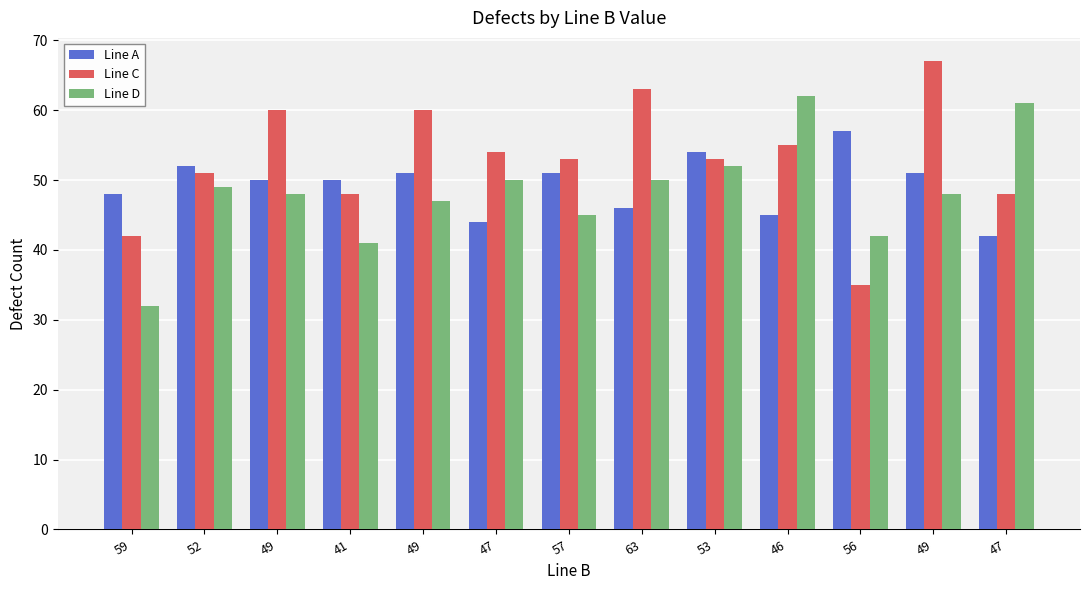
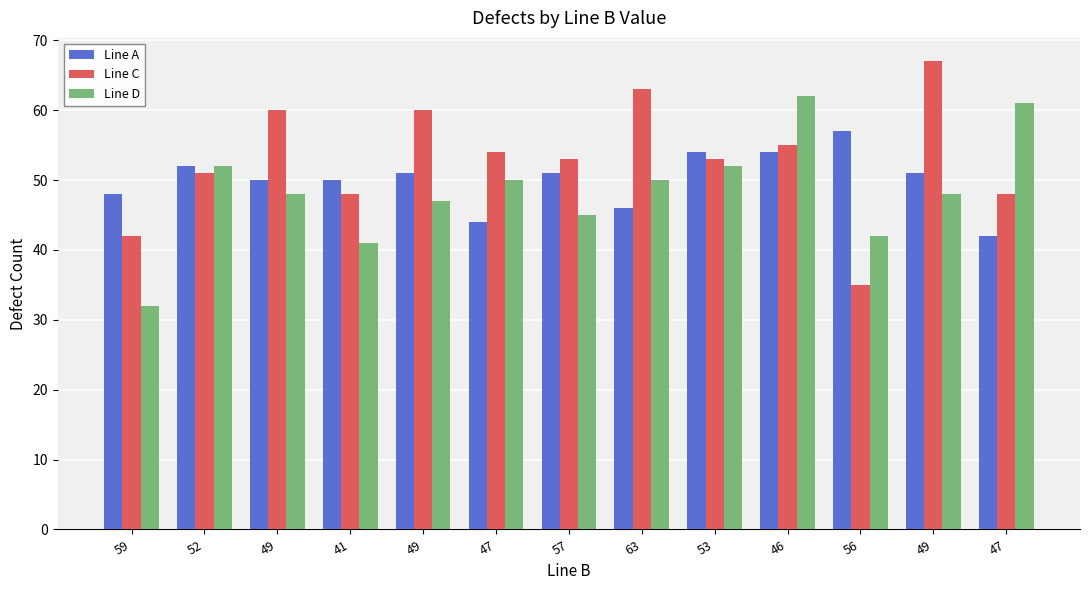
Line D, 52: 49 -> 52
Line A, 46: 45 -> 54
